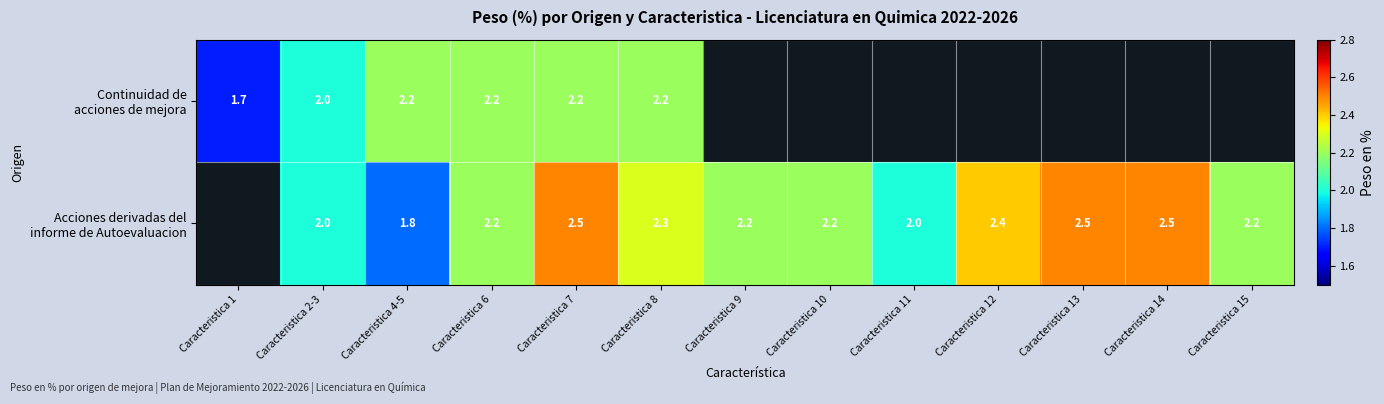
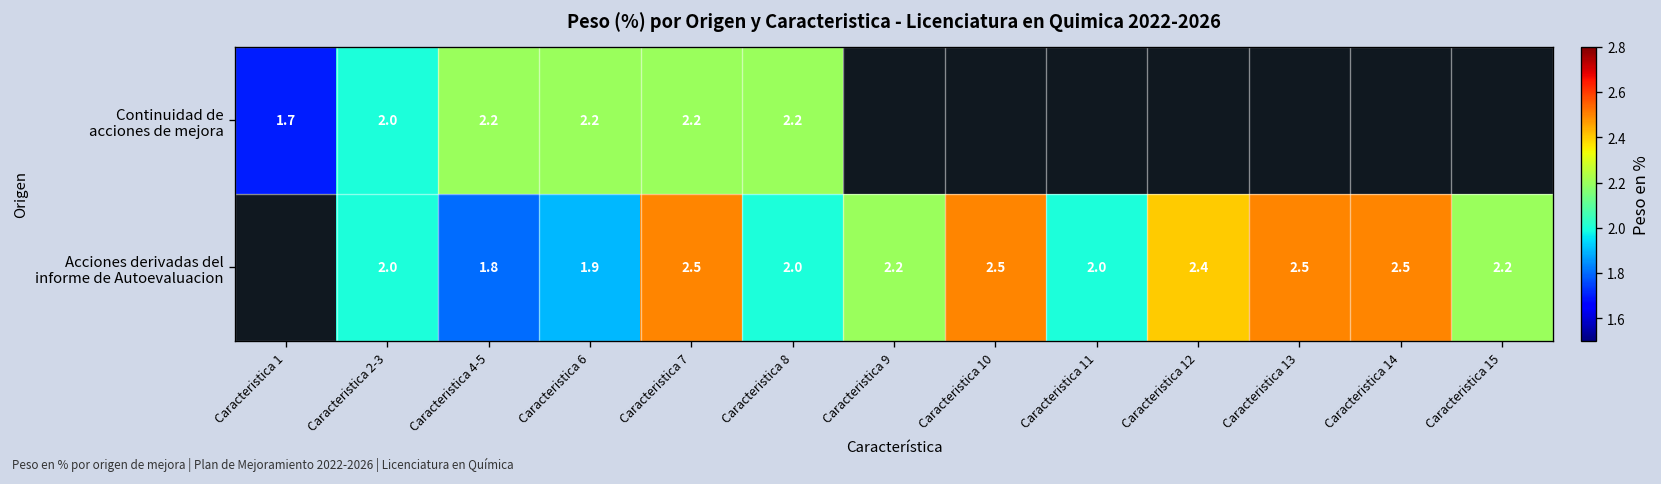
Acciones derivadas del informe de Autoevaluacion, Caracteristica 6: 2.2 -> 1.9
Acciones derivadas del informe de Autoevaluacion, Caracteristica 8: 2.3 -> 2.0
Acciones derivadas del informe de Autoevaluacion, Caracteristica 10: 2.2 -> 2.5
